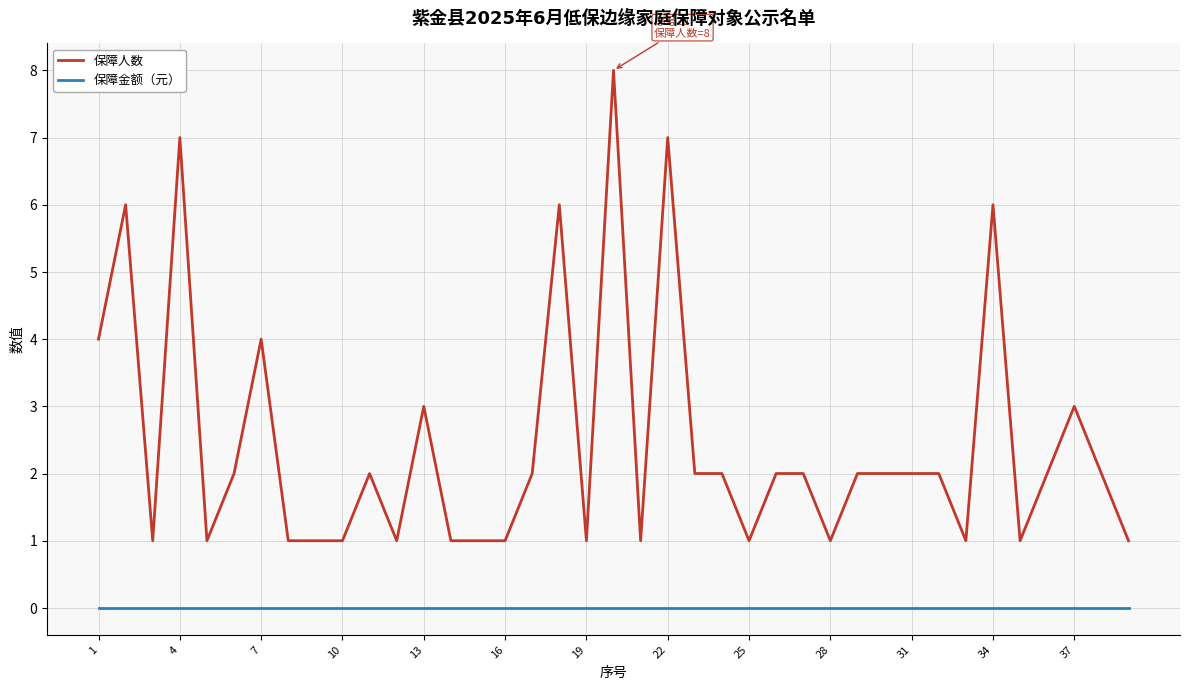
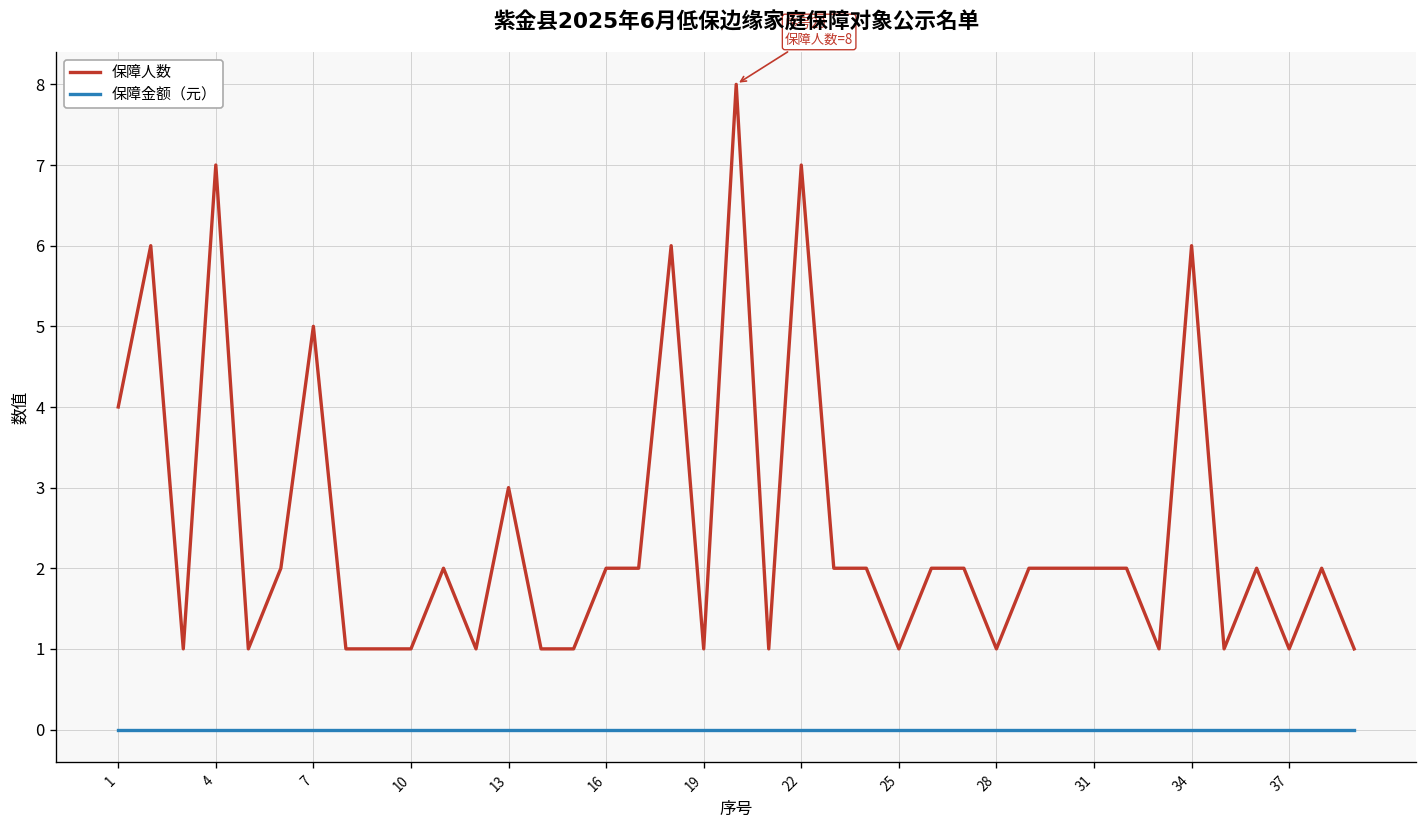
保障人数, 7: 4 -> 5
保障人数, 16: 1 -> 2
保障人数, 37: 3 -> 1
